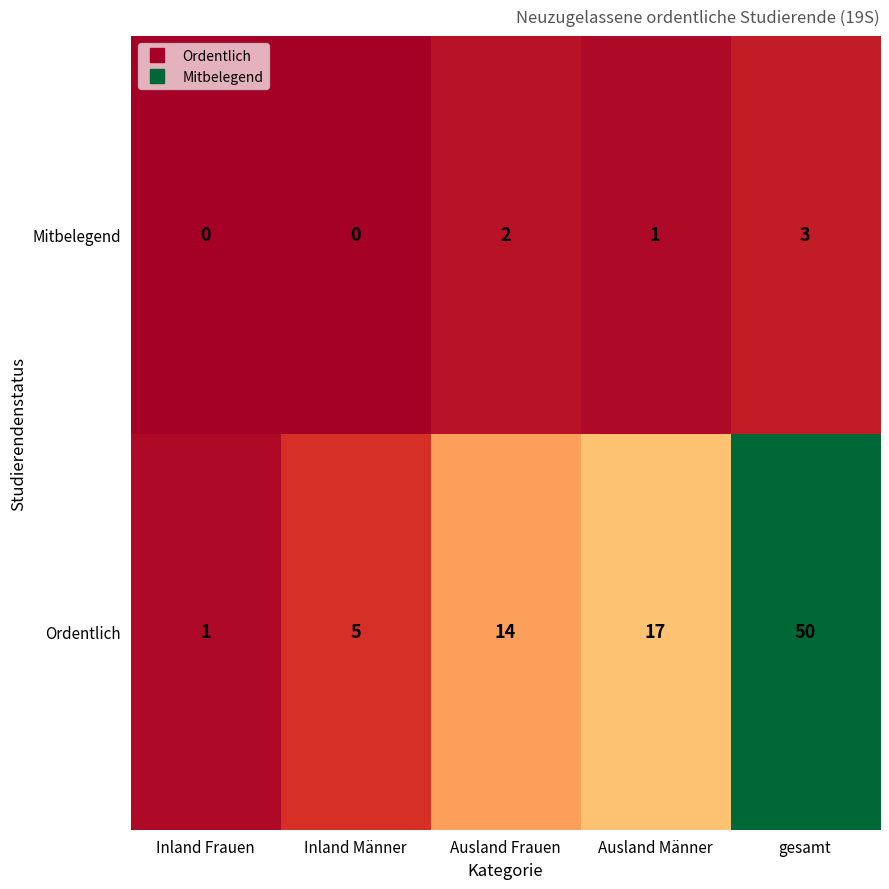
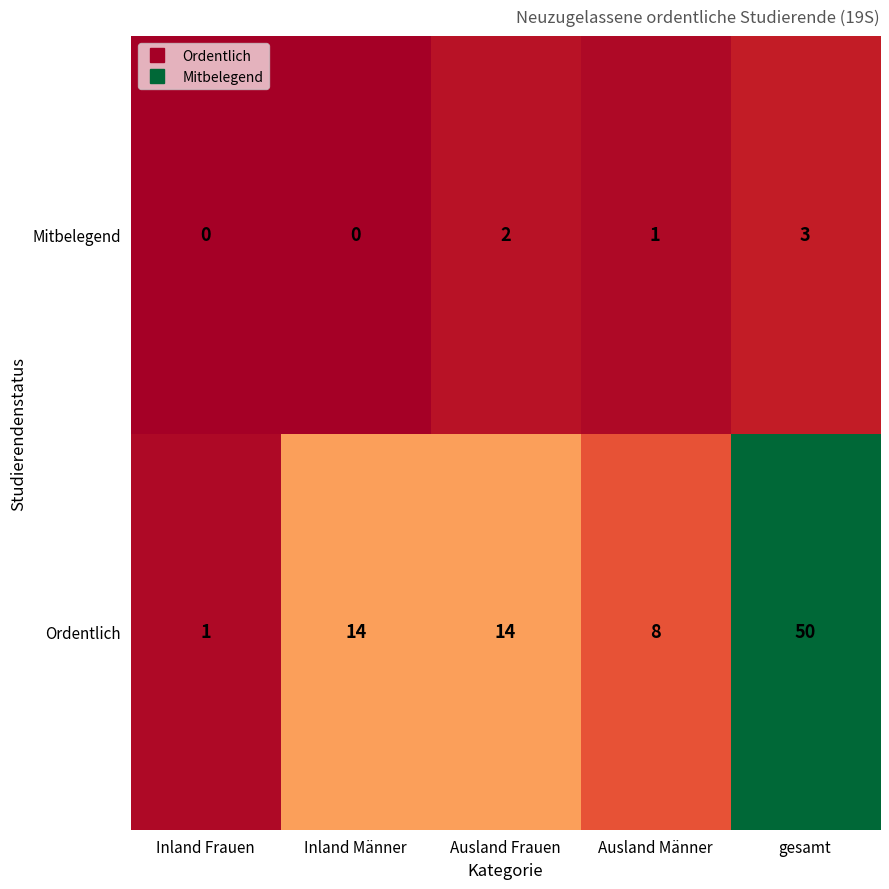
Ordentlich, Inland Männer: 5 -> 14
Ordentlich, Ausland Männer: 17 -> 8
